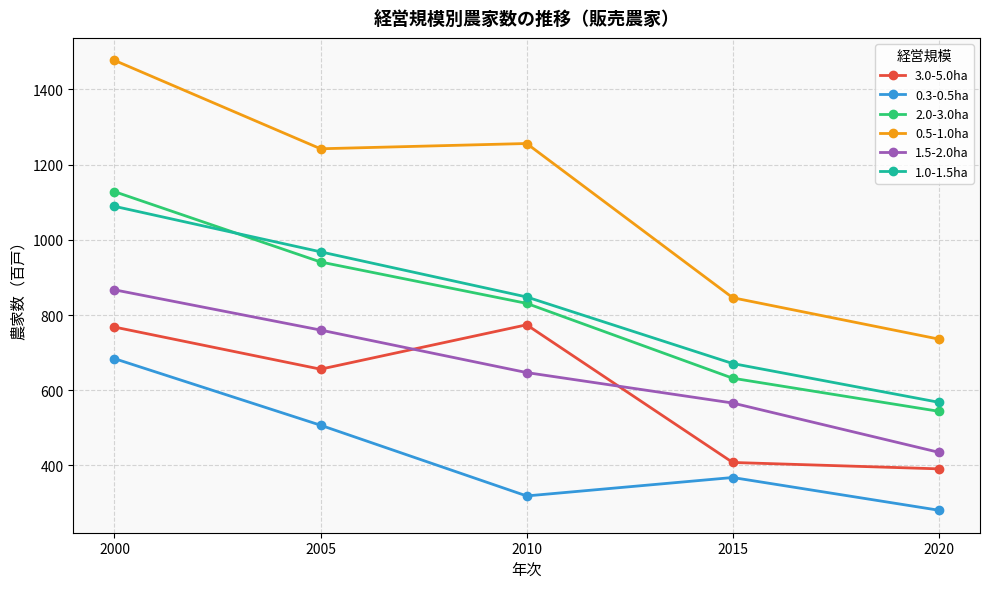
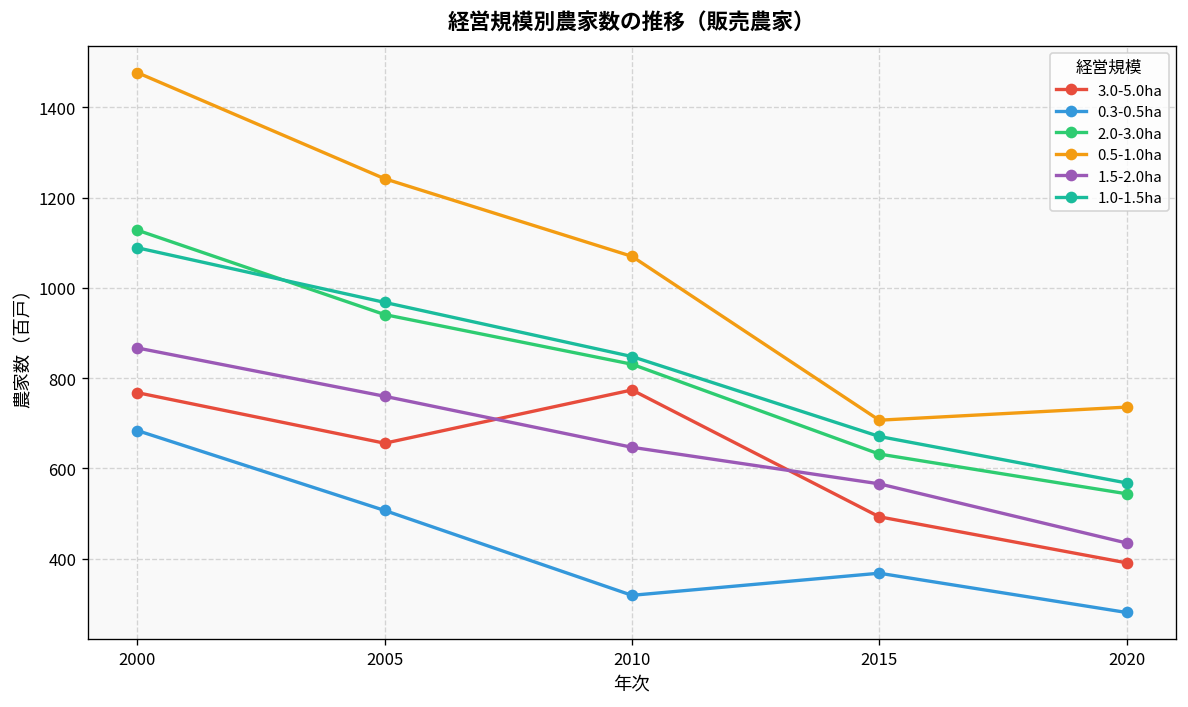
0.5-1.0ha, 2010: 1260 -> 1070
3.0-5.0ha, 2015: 410 -> 490
0.5-1.0ha, 2015: 850 -> 710
